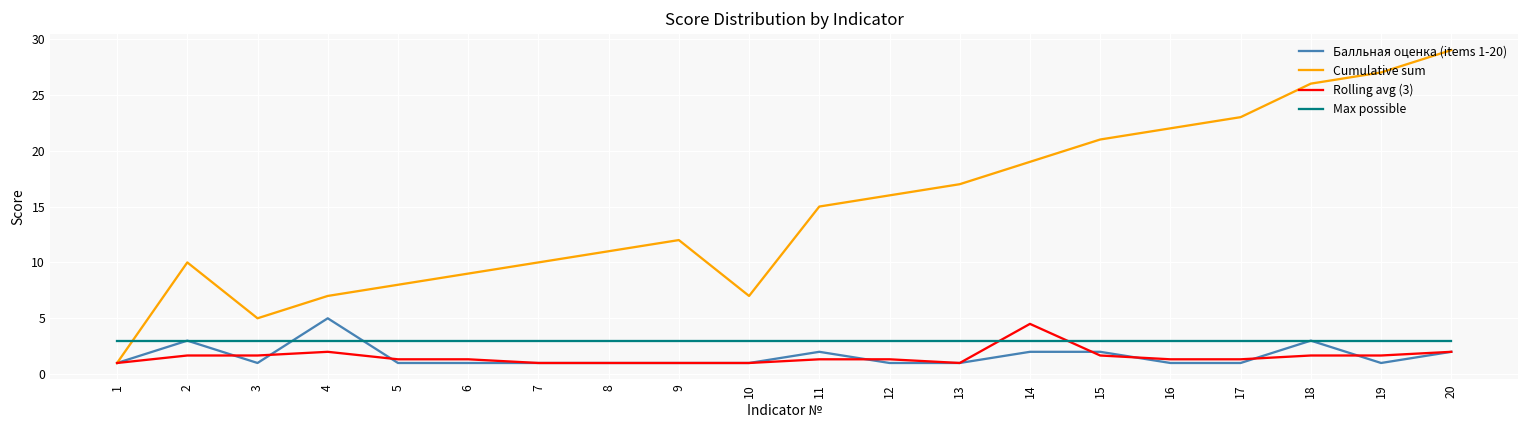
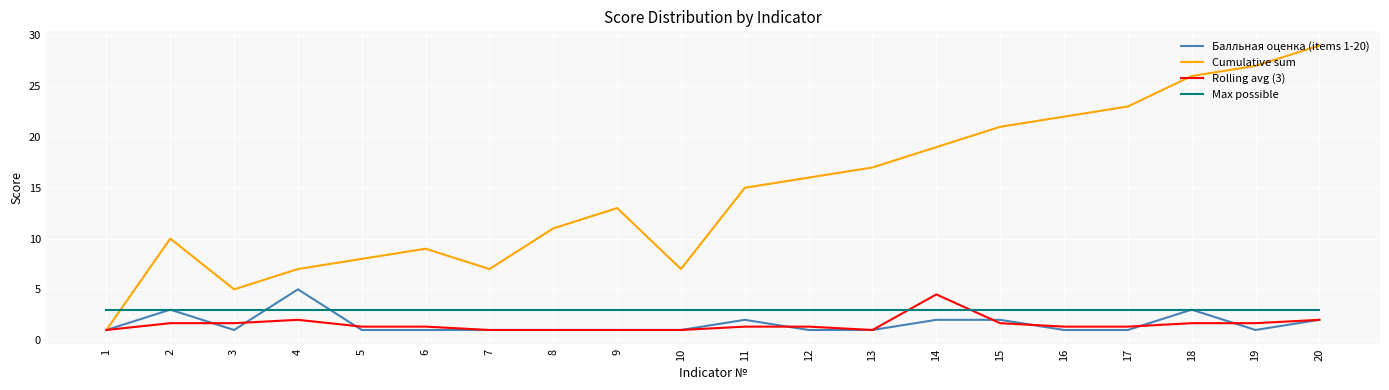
Cumulative sum, 7: 10 -> 7
Cumulative sum, 9: 12 -> 13
